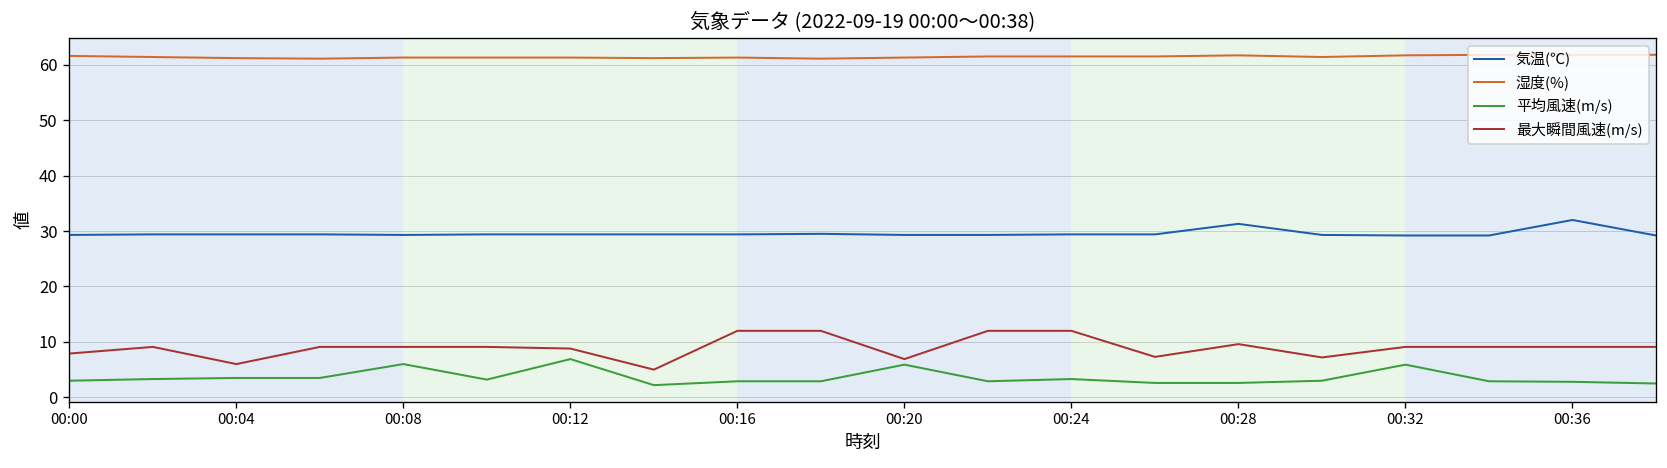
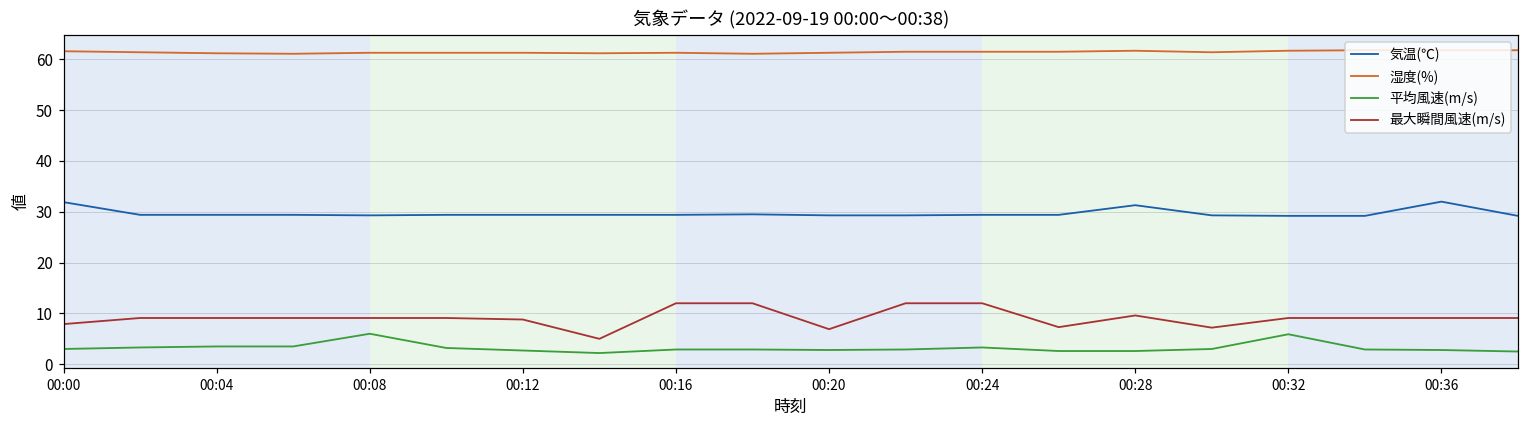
気温(℃), 00:00: 29 -> 32
最大瞬間風速(m/s), 00:04: 6 -> 9
平均風速(m/s), 00:12: 7 -> 3
平均風速(m/s), 00:20: 6 -> 3
